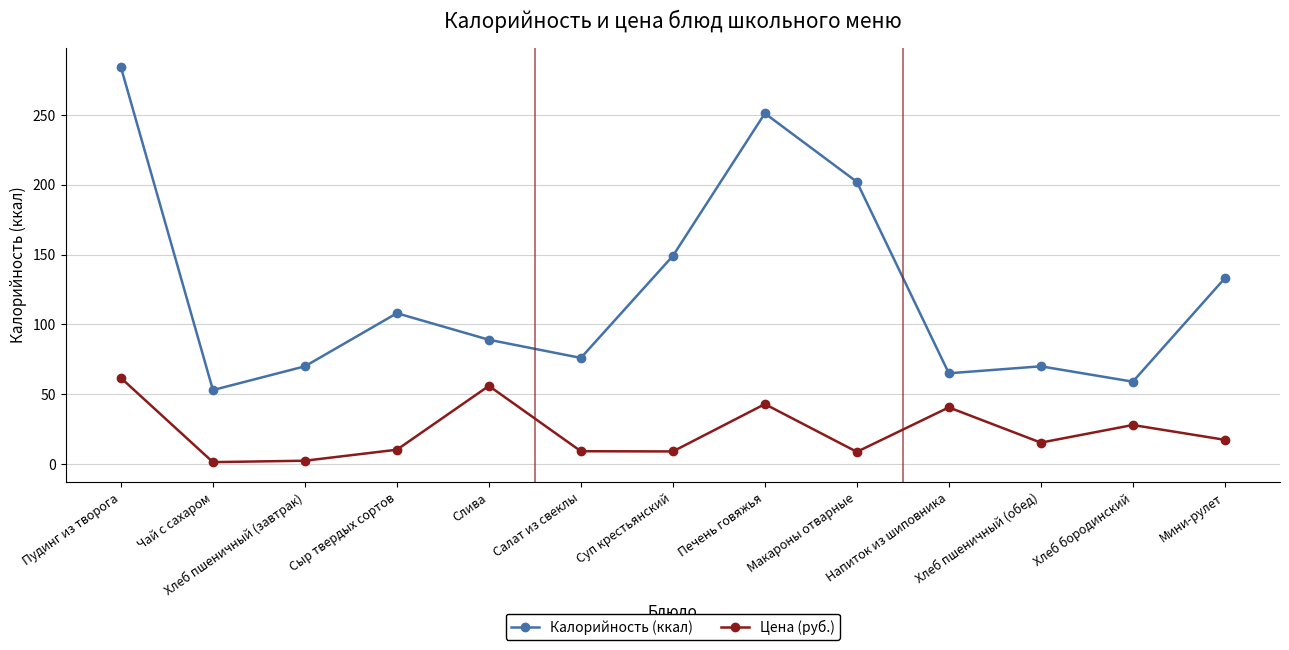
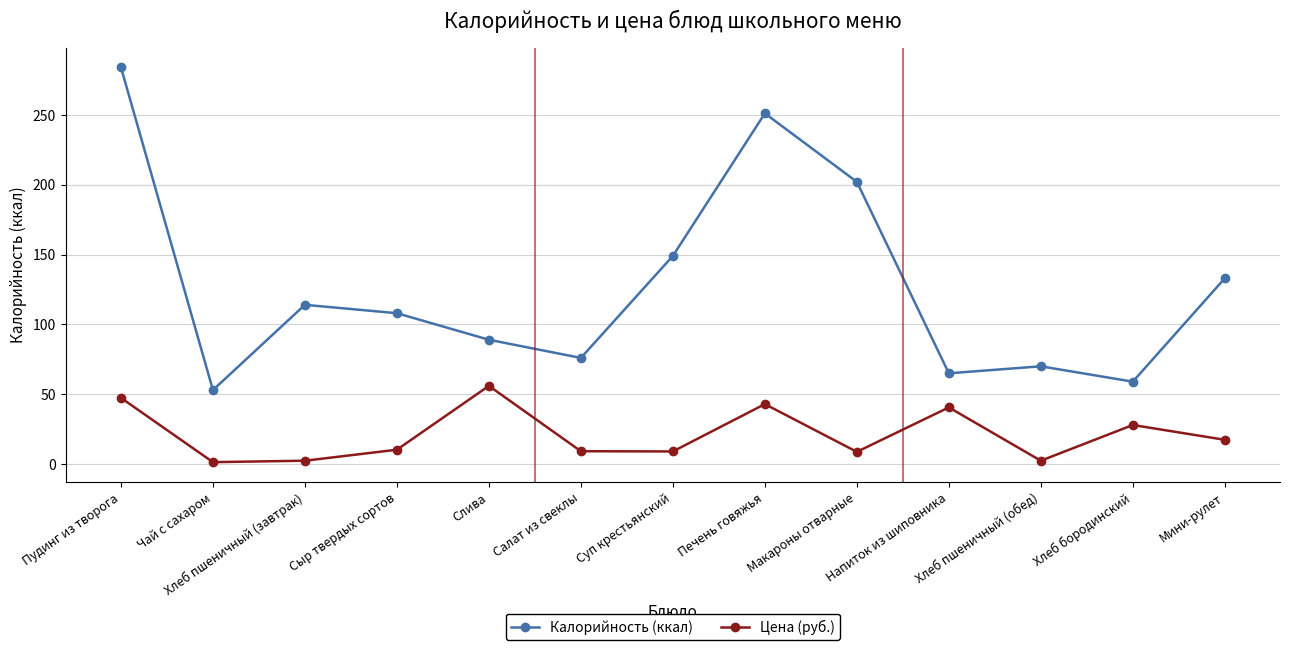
Цена (руб.), Пудинг из творога: 62 -> 47
Калорийность (ккал), Хлеб пшеничный (завтрак): 70 -> 114
Цена (руб.), Хлеб пшеничный (обед): 15 -> 2
